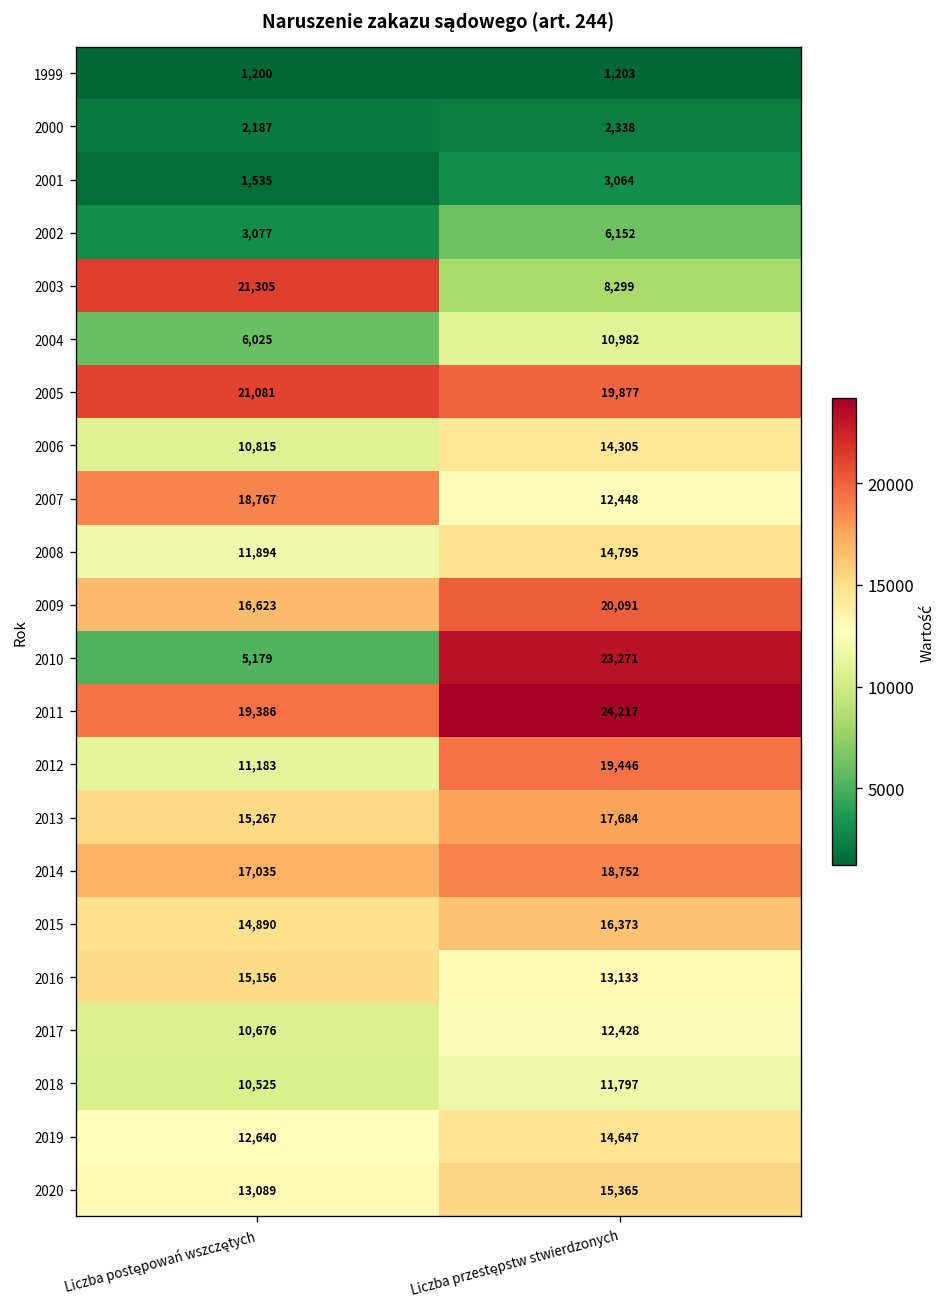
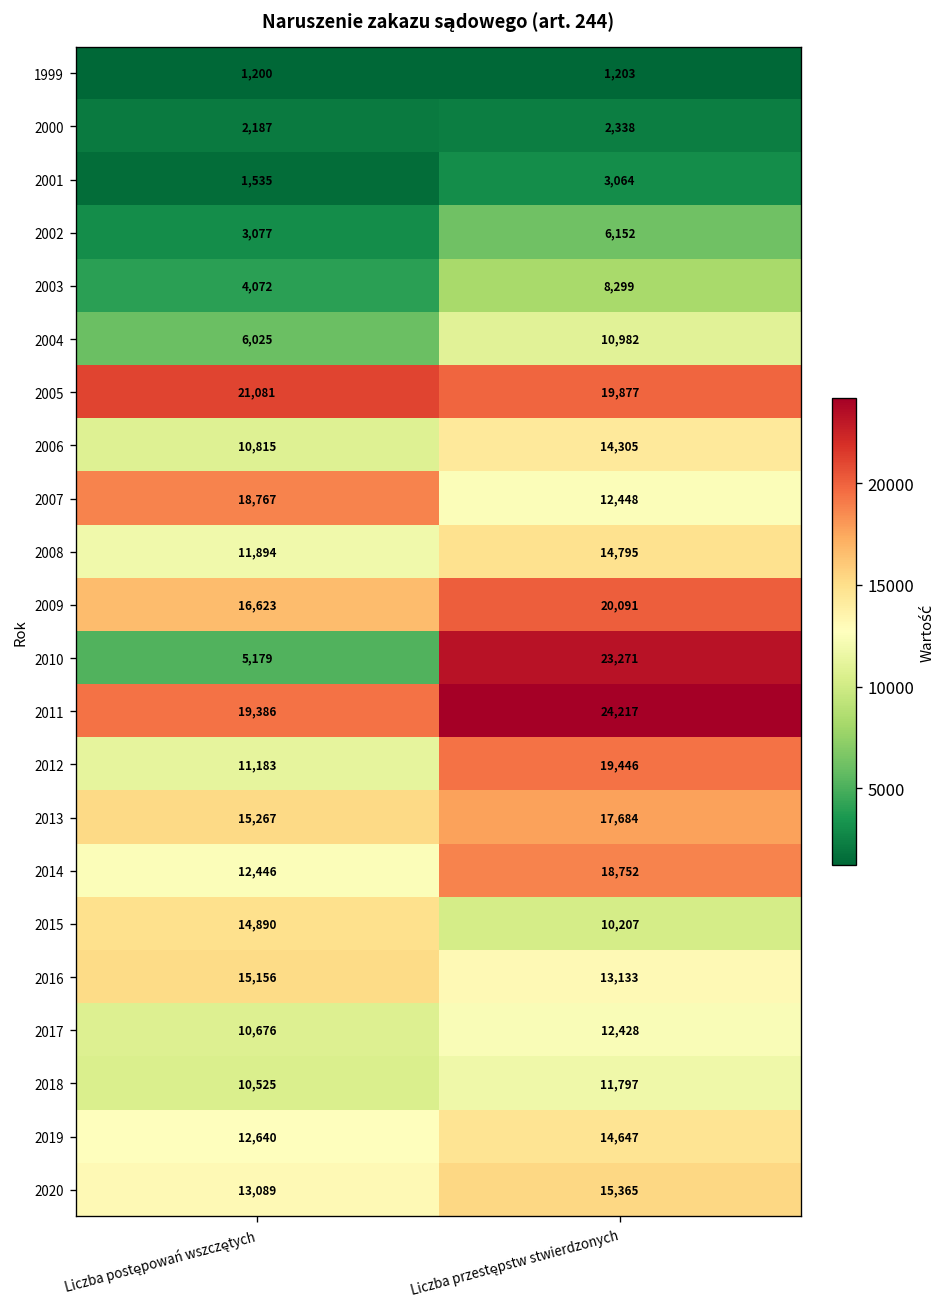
2003, Liczba postępowań wszczętych: 21,305 -> 4,072
2014, Liczba postępowań wszczętych: 17,035 -> 12,446
2015, Liczba przestępstw stwierdzonych: 16,373 -> 10,207
